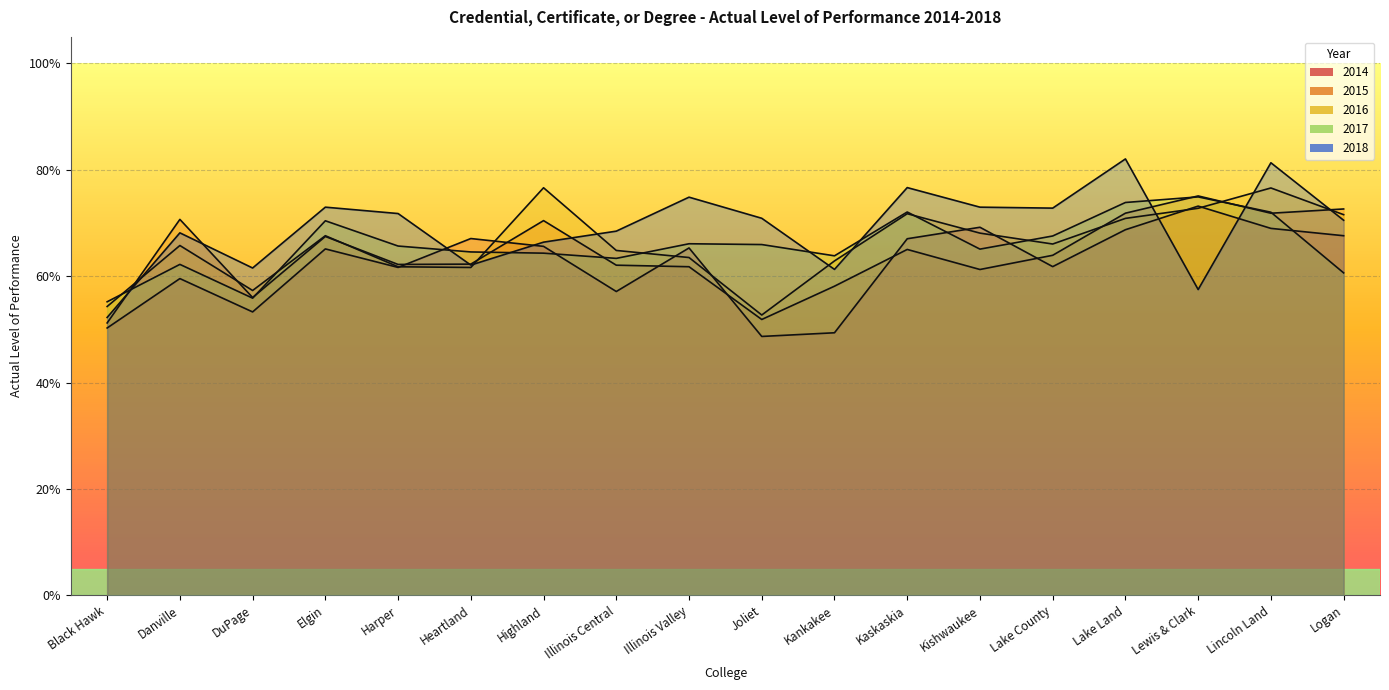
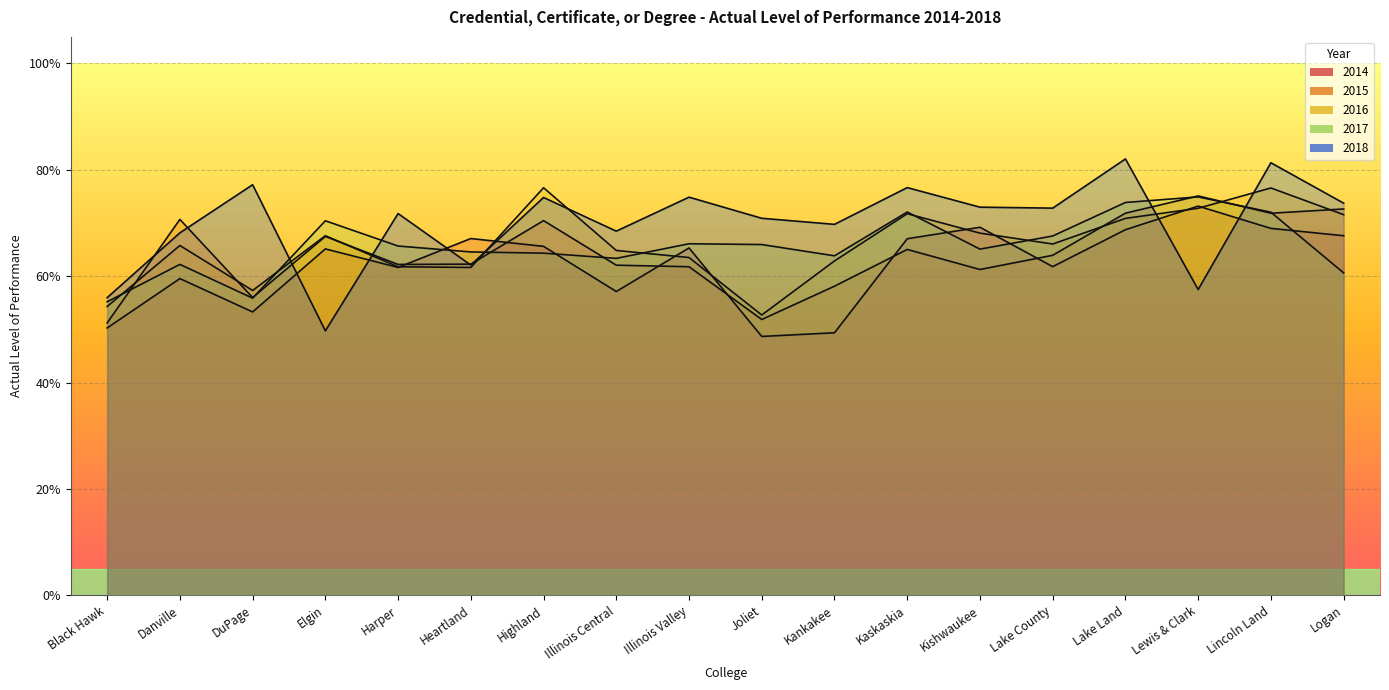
2018, Black Hawk: 52% -> 56%
2018, DuPage: 62% -> 77%
2018, Elgin: 73% -> 50%
2018, Highland: 66% -> 75%
2018, Kankakee: 61% -> 70%
2018, Logan: 71% -> 74%
